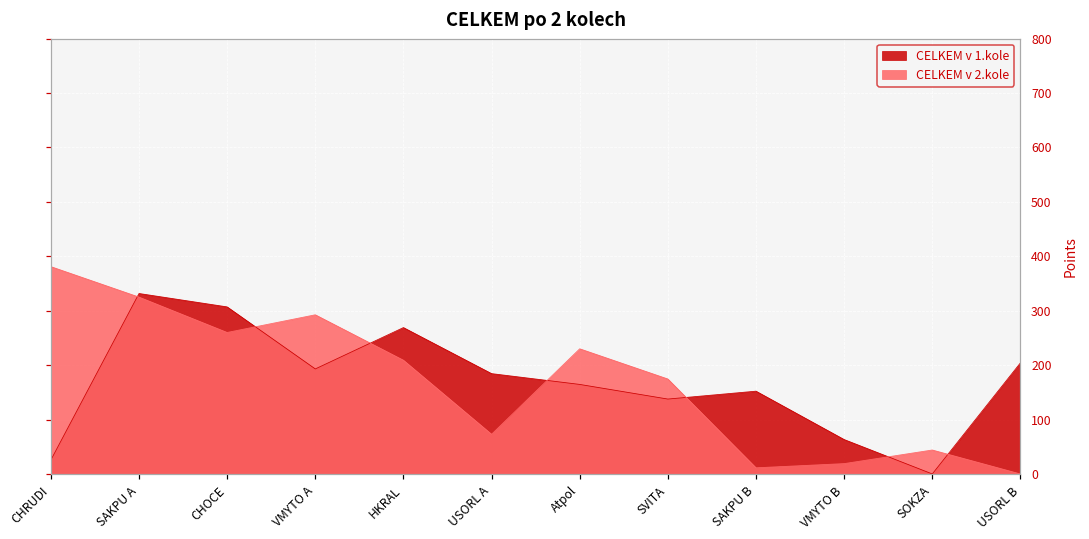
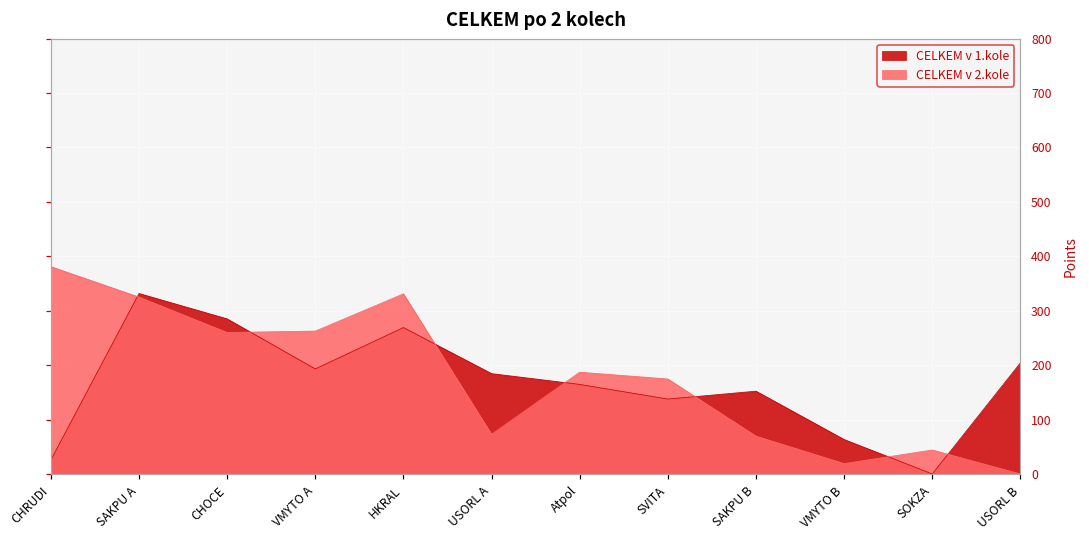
CELKEM v 1.kole, CHOCE: 310 -> 290
CELKEM v 2.kole, VMYTO A: 290 -> 260
CELKEM v 2.kole, HKRAL: 210 -> 330
CELKEM v 2.kole, Atpol: 230 -> 190
CELKEM v 2.kole, SAKPU B: 10 -> 70
